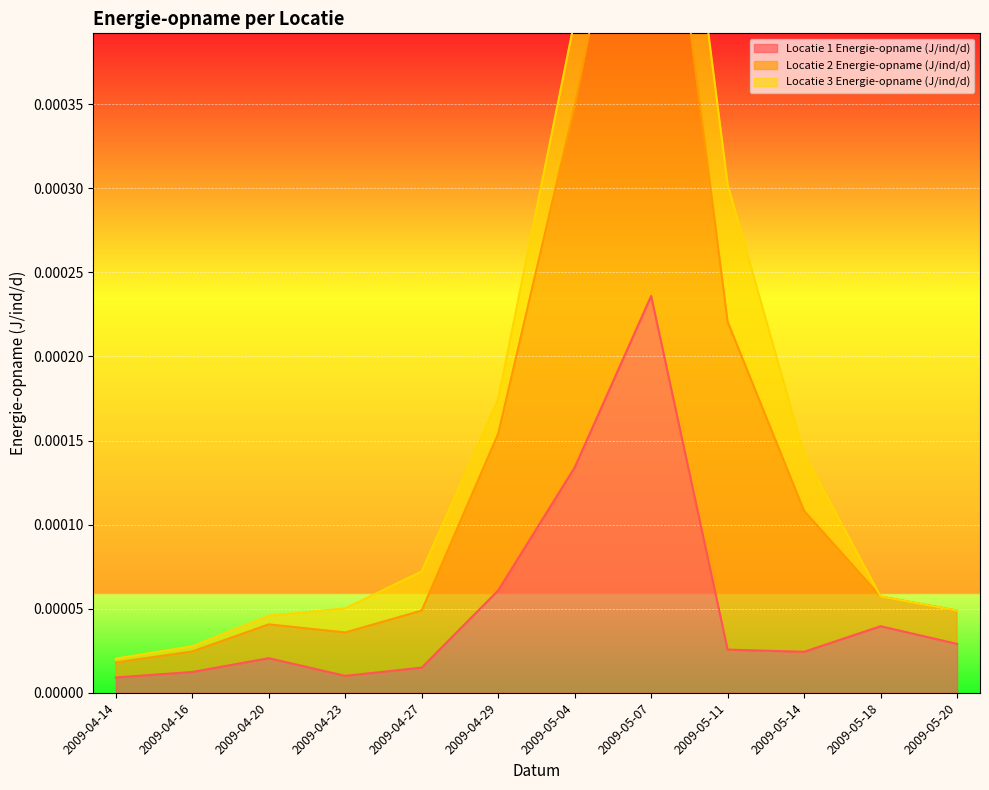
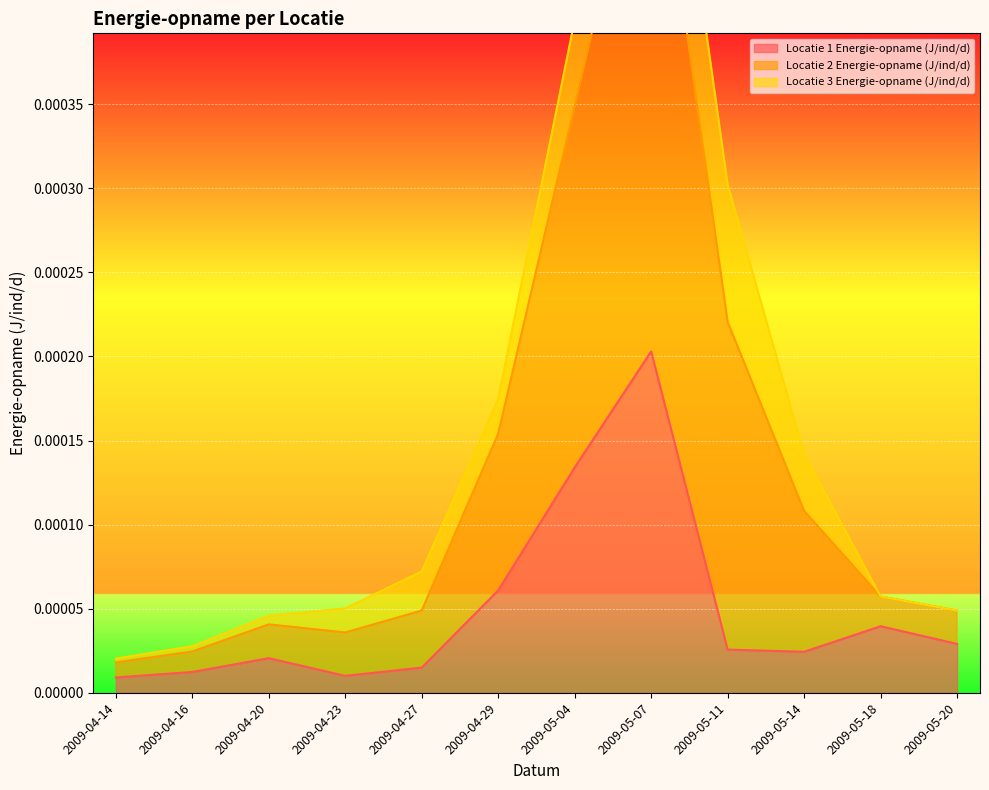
Locatie 1 Energie-opname (J/ind/d), 2009-05-07: 0.000236 -> 0.000203
